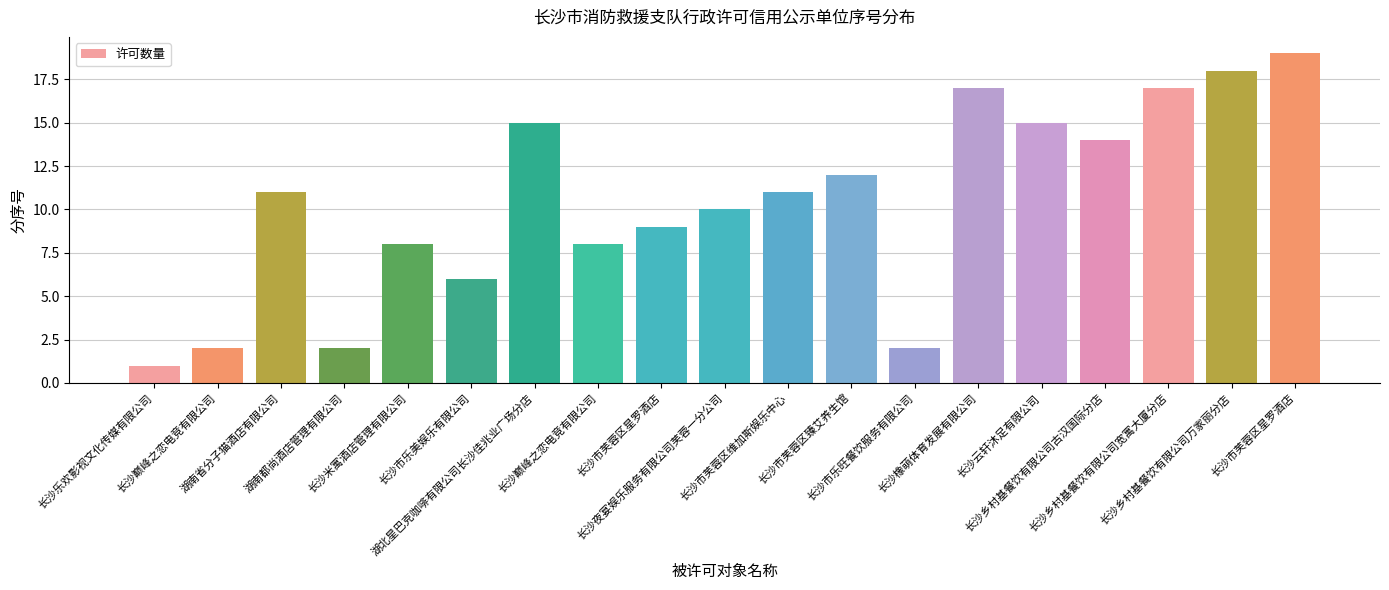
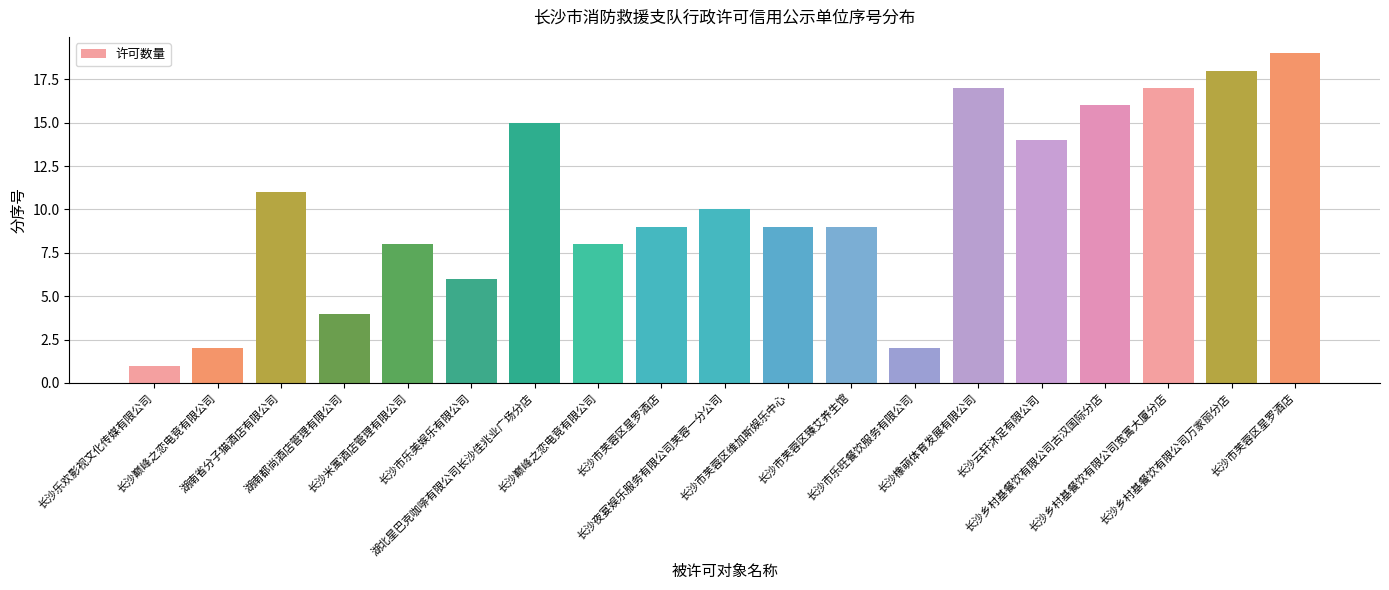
湖南都尚酒店管理有限公司: 2 -> 4
长沙市芙蓉区维加斯娱乐中心: 11 -> 9
长沙市芙蓉区臻艾养生馆: 12 -> 9
长沙云轩沐足有限公司: 15 -> 14
长沙乡村基餐饮有限公司古汉国际分店: 14 -> 16
